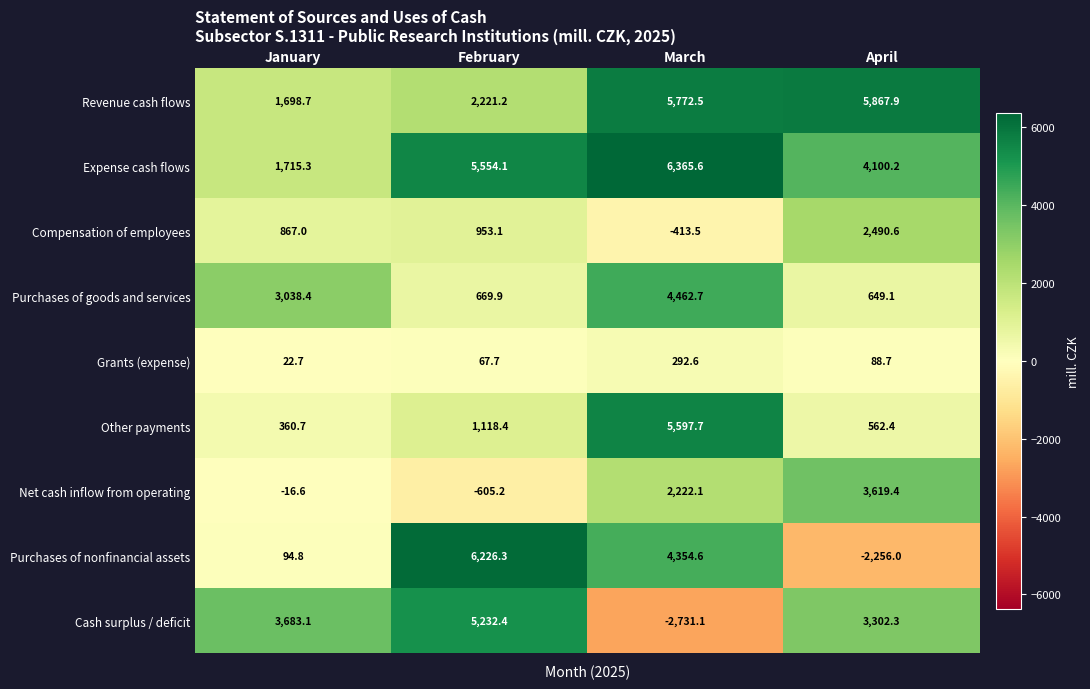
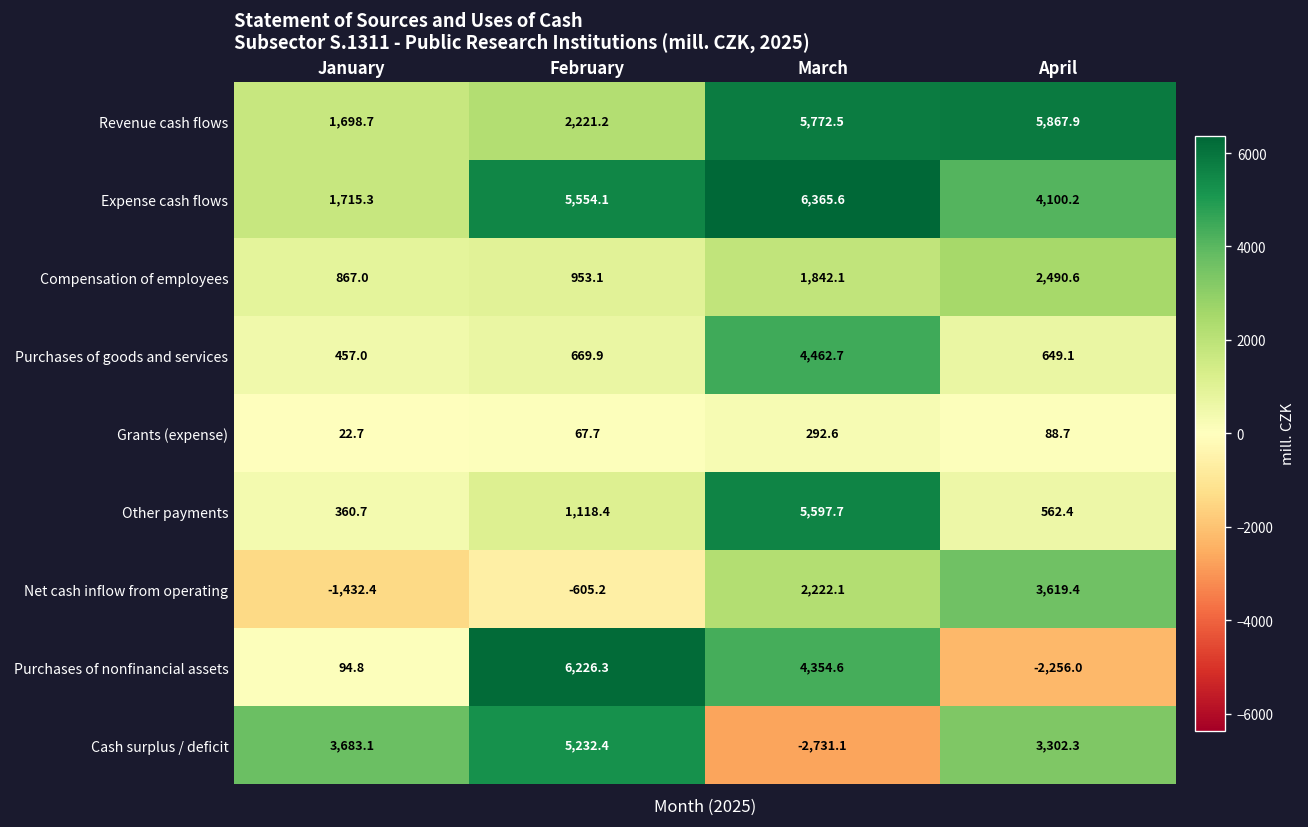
Compensation of employees, March: -413.5 -> 1,842.1
Purchases of goods and services, January: 3,038.4 -> 457.0
Net cash inflow from operating, January: -16.6 -> -1,432.4
